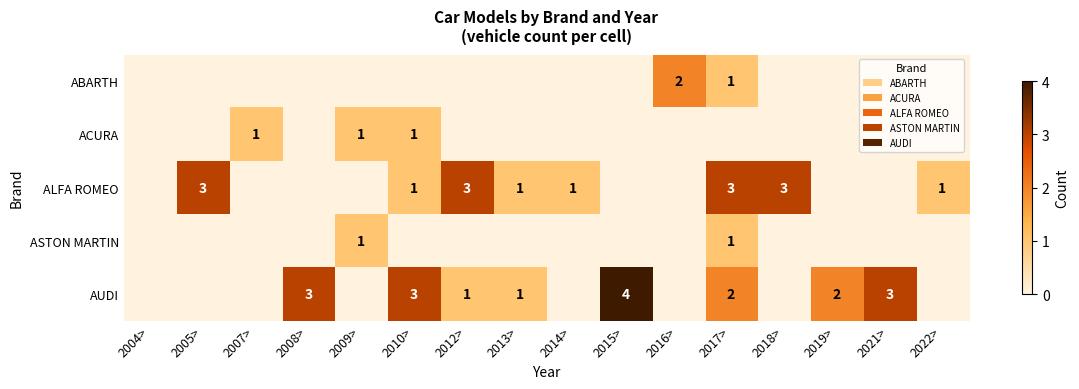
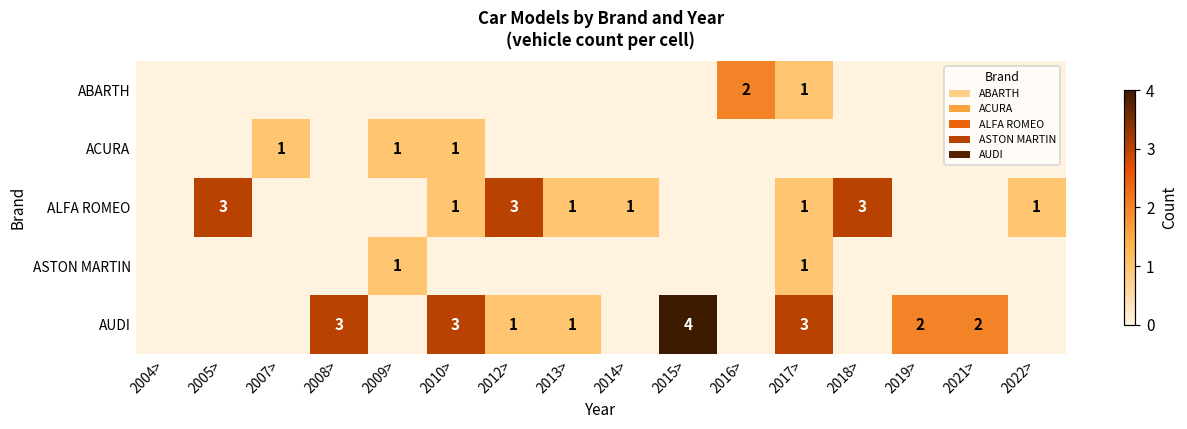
ALFA ROMEO, 2017>: 3 -> 1
AUDI, 2017>: 2 -> 3
AUDI, 2021>: 3 -> 2
